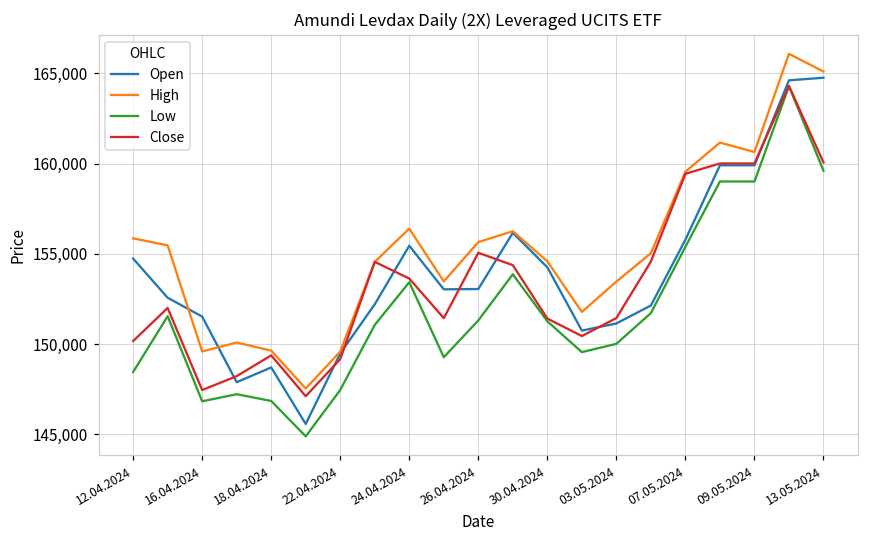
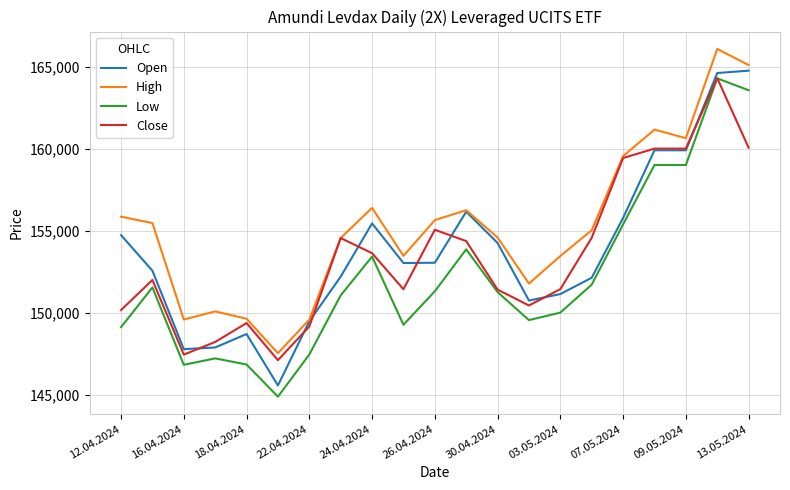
Low, 12.04.2024: 148,500 -> 149,100
Open, 16.04.2024: 151,500 -> 147,800
Low, 13.05.2024: 159,600 -> 163,600
